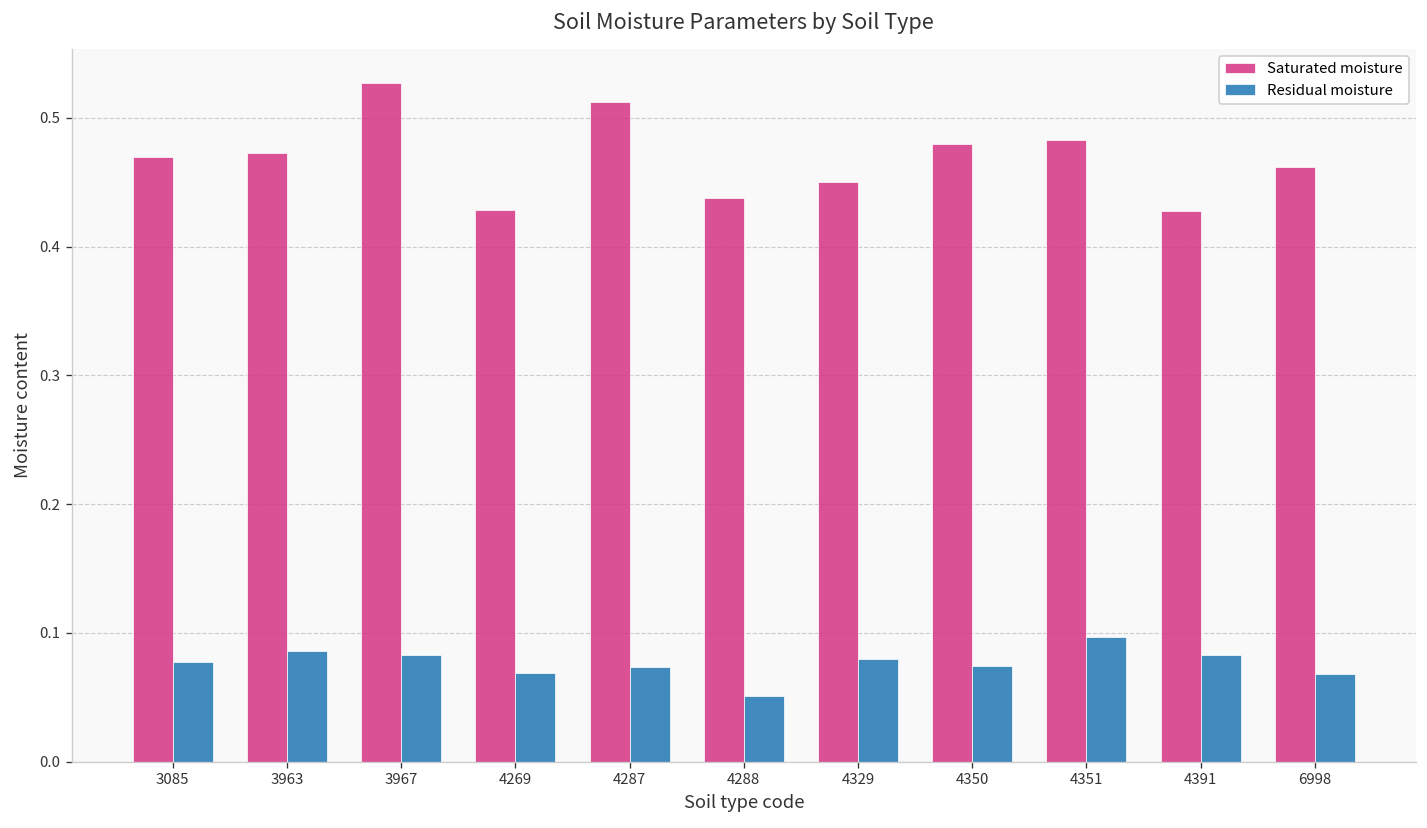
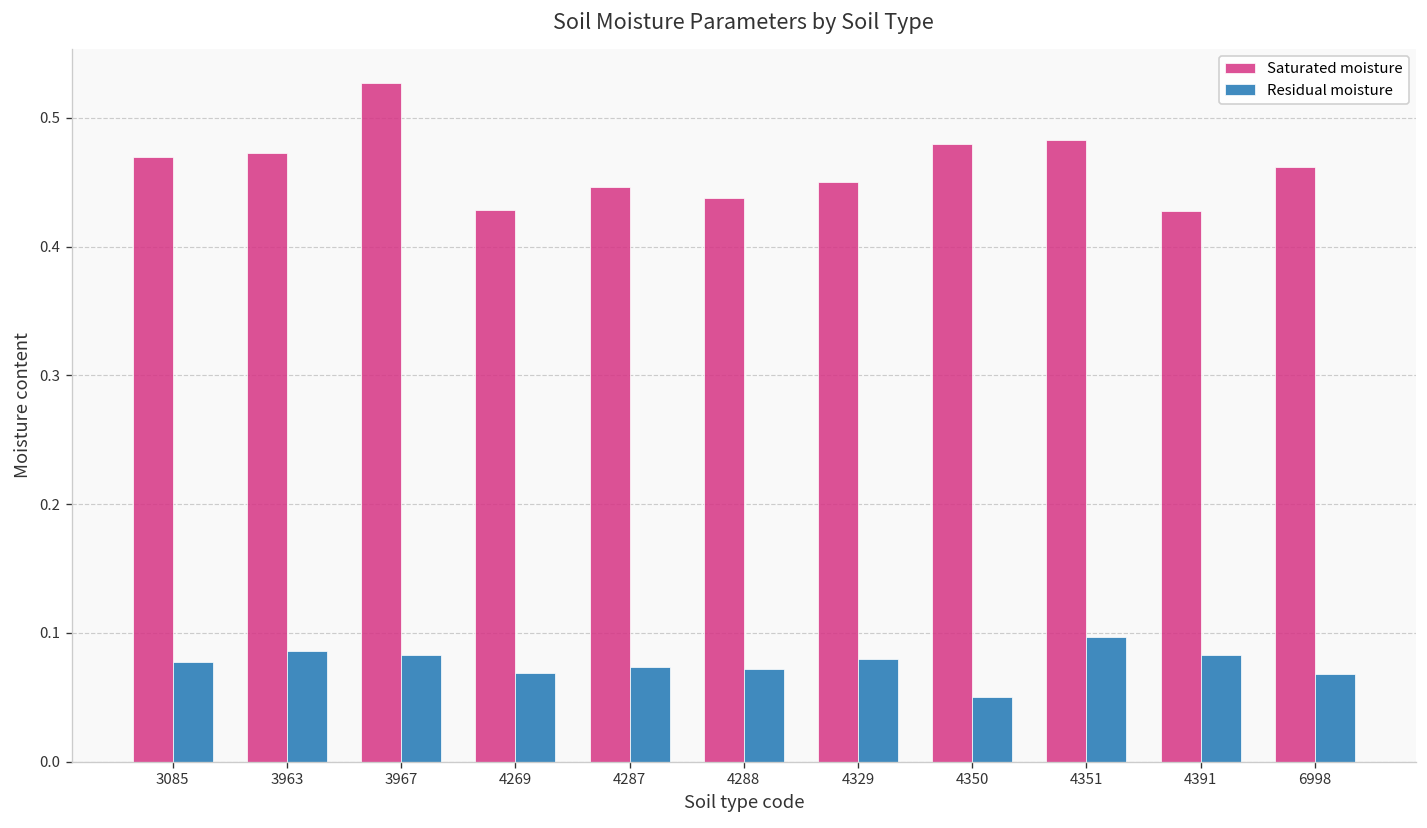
Saturated moisture, 4287: 0.513 -> 0.446
Residual moisture, 4288: 0.051 -> 0.072
Residual moisture, 4350: 0.074 -> 0.051
